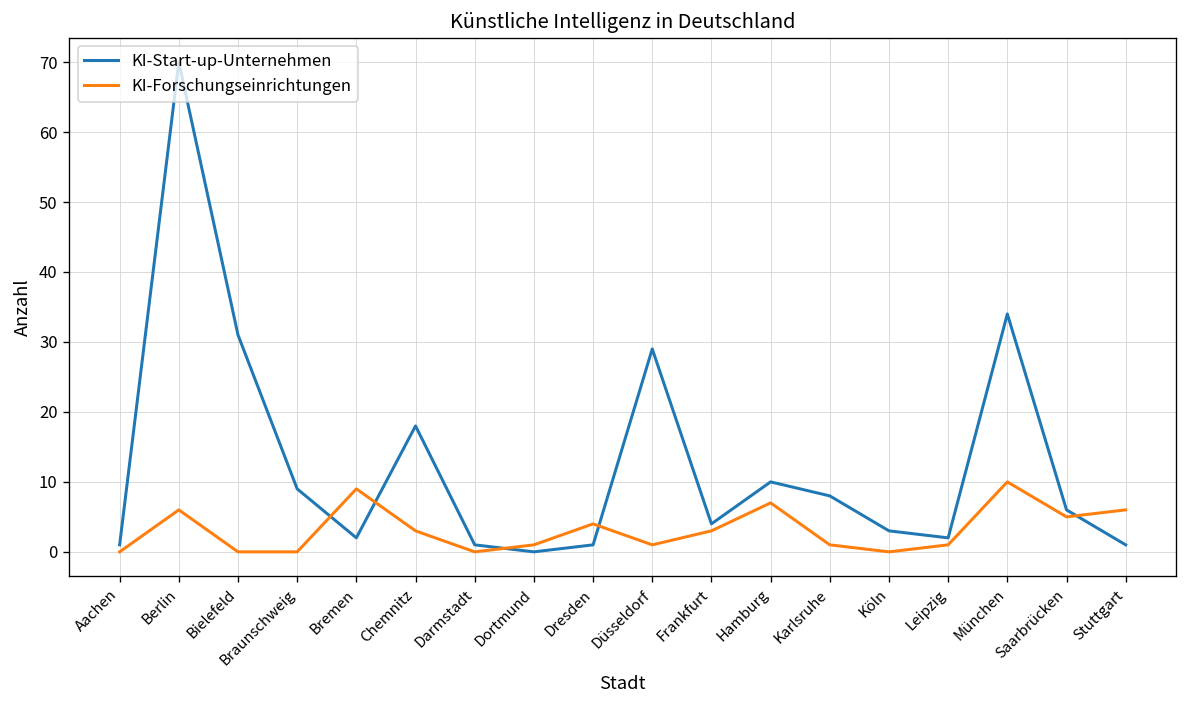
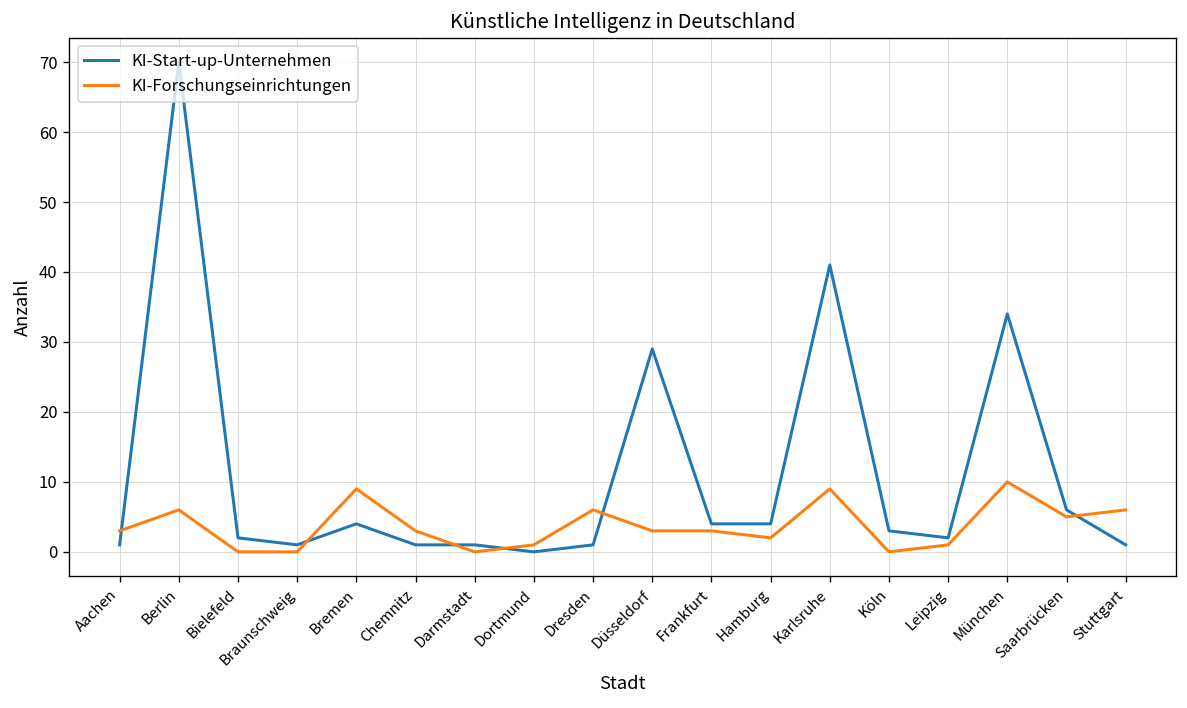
KI-Forschungseinrichtungen, Aachen: 0 -> 3
KI-Start-up-Unternehmen, Bielefeld: 31 -> 2
KI-Start-up-Unternehmen, Braunschweig: 9 -> 1
KI-Start-up-Unternehmen, Bremen: 2 -> 4
KI-Start-up-Unternehmen, Chemnitz: 18 -> 1
KI-Forschungseinrichtungen, Dresden: 4 -> 6
KI-Forschungseinrichtungen, Düsseldorf: 1 -> 3
KI-Start-up-Unternehmen, Hamburg: 10 -> 4
KI-Forschungseinrichtungen, Hamburg: 7 -> 2
KI-Start-up-Unternehmen, Karlsruhe: 8 -> 41
KI-Forschungseinrichtungen, Karlsruhe: 1 -> 9
